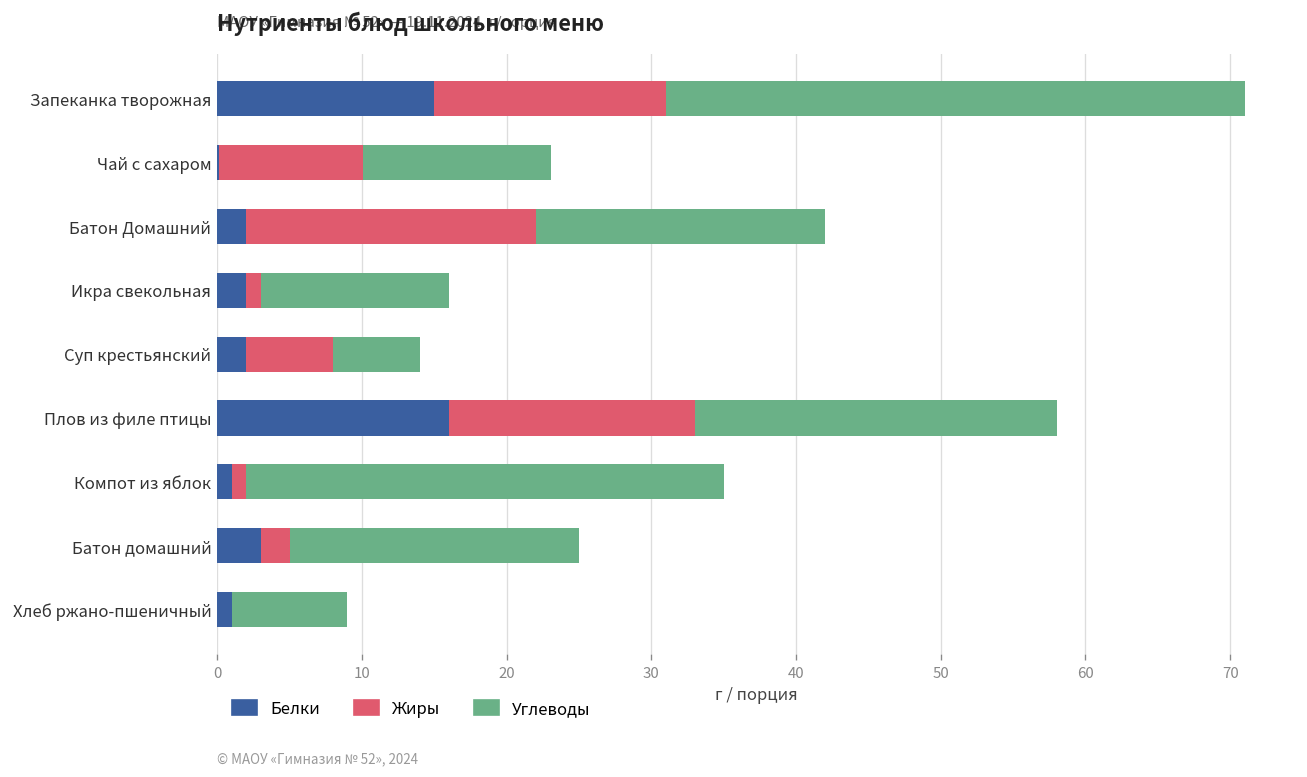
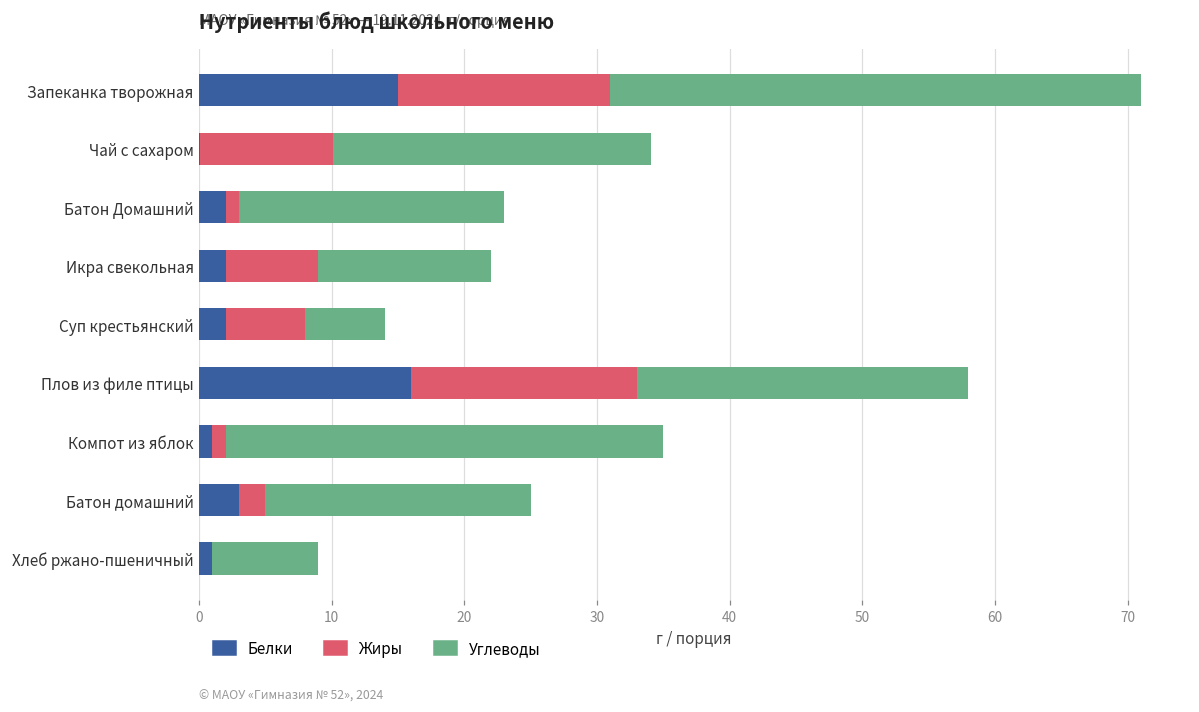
Углеводы, Чай с сахаром: 13 -> 24
Жиры, Батон Домашний: 20 -> 1
Жиры, Икра свекольная: 1 -> 7
